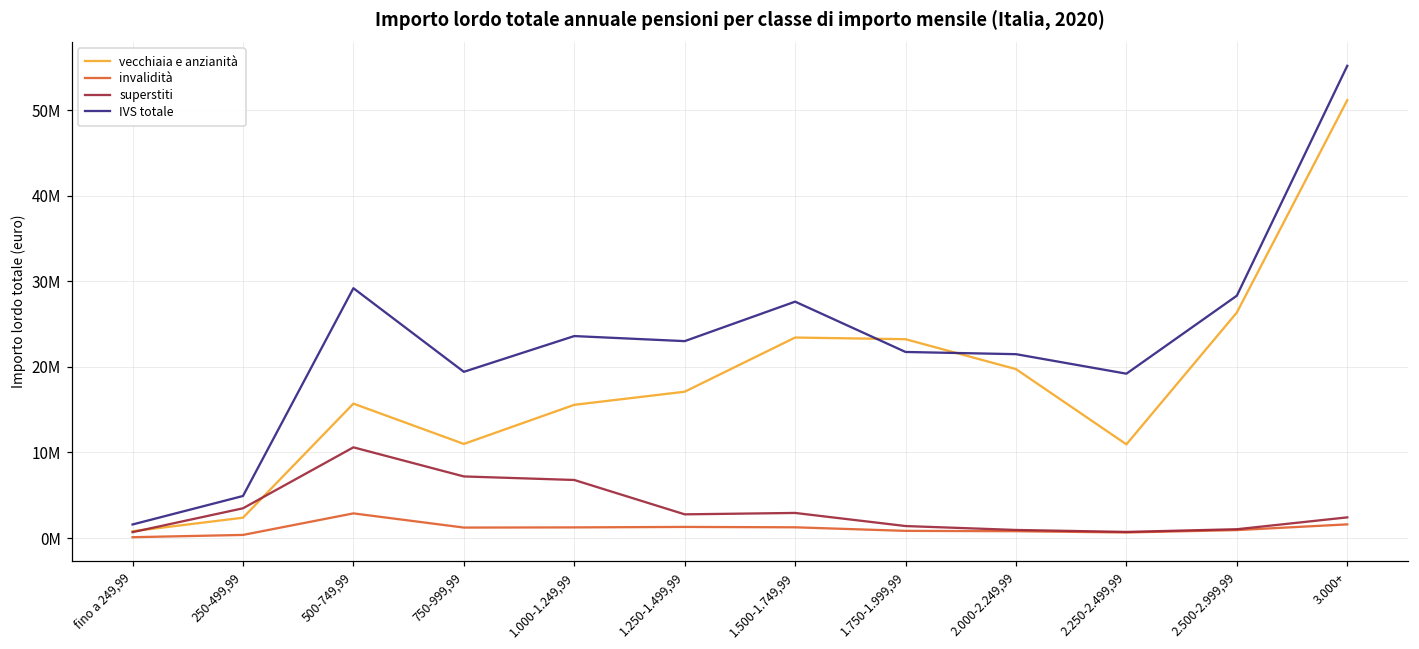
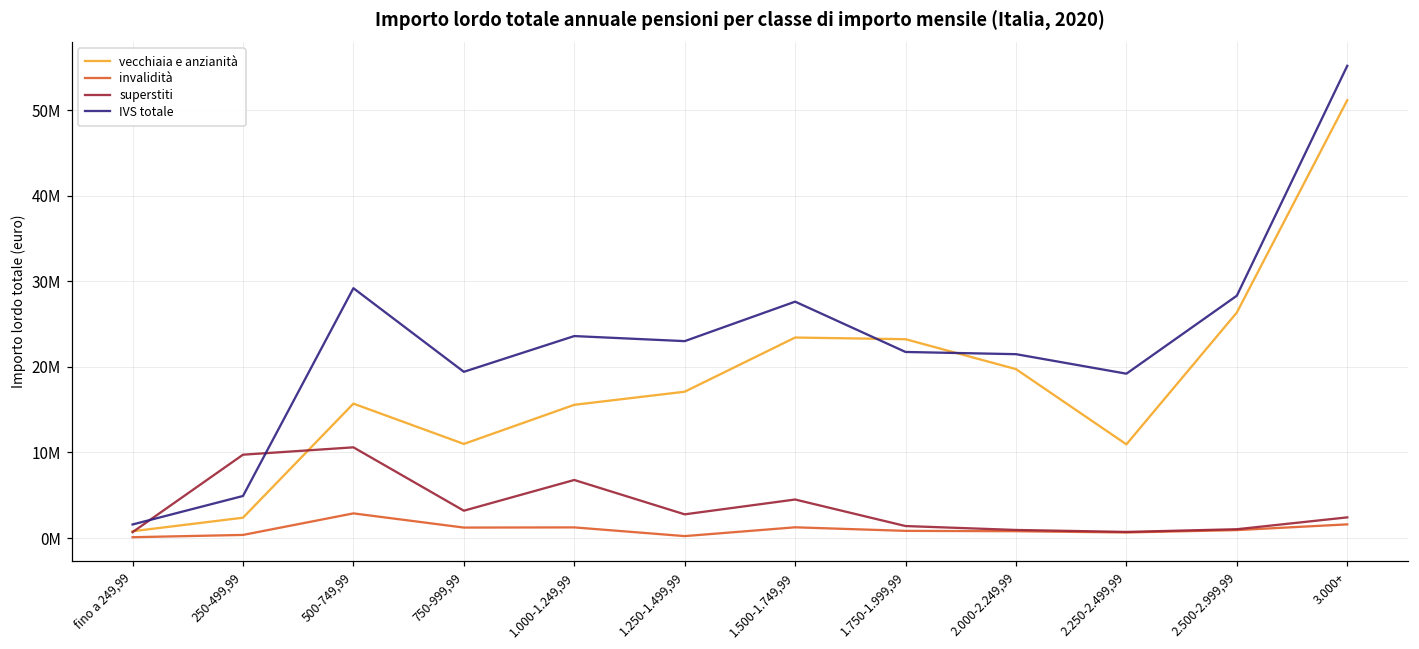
superstiti, 250-499,99: 3000000 -> 10000000
superstiti, 750-999,99: 7000000 -> 3000000
invalidità, 1.250-1.499,99: 1000000 -> 0
superstiti, 1.500-1.749,99: 3000000 -> 5000000
